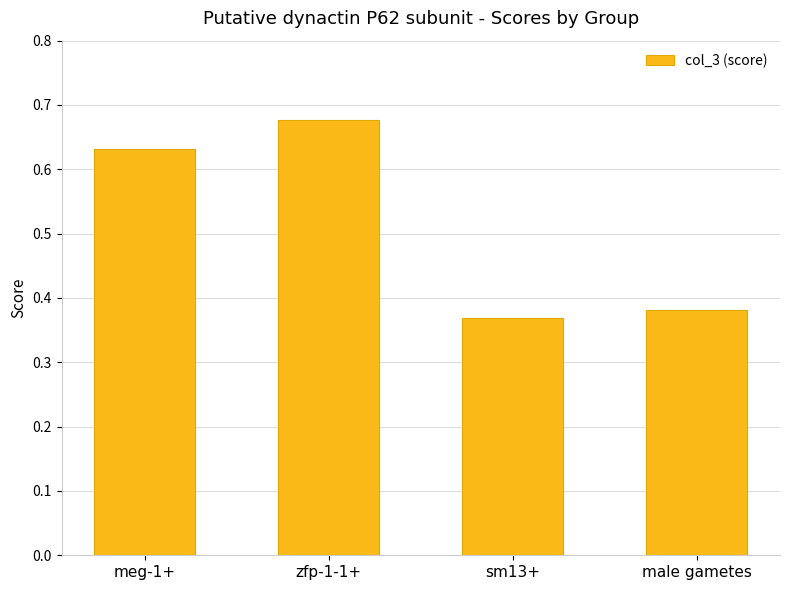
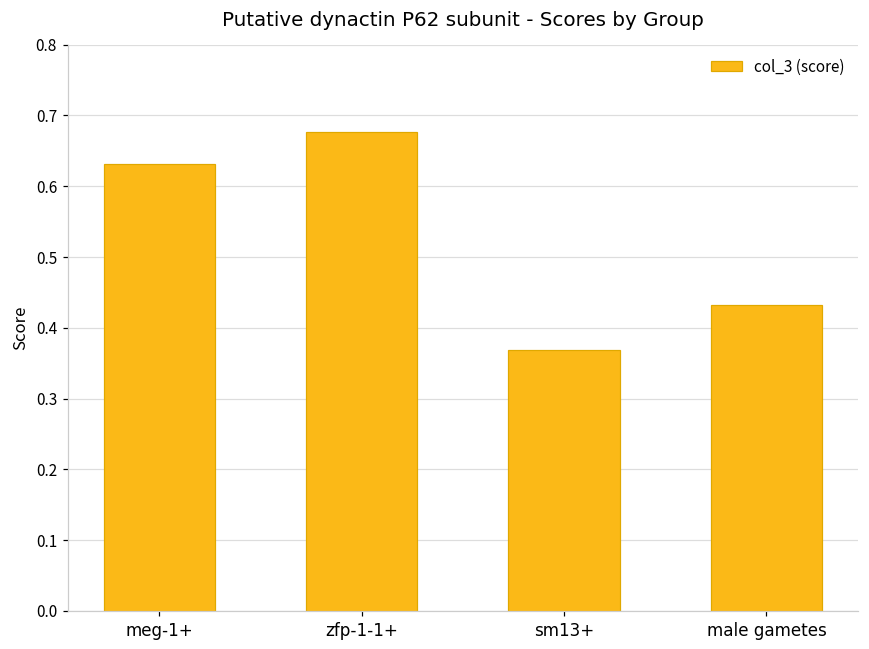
male gametes: 0.38 -> 0.43
